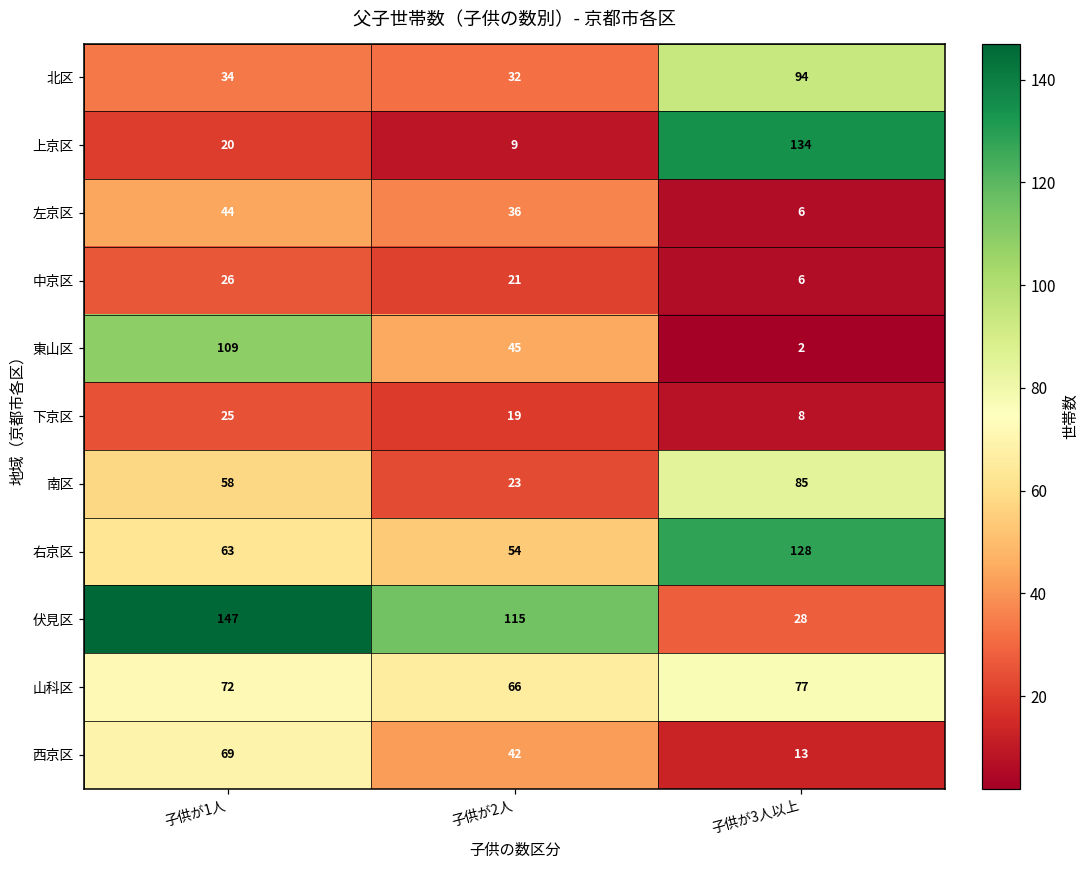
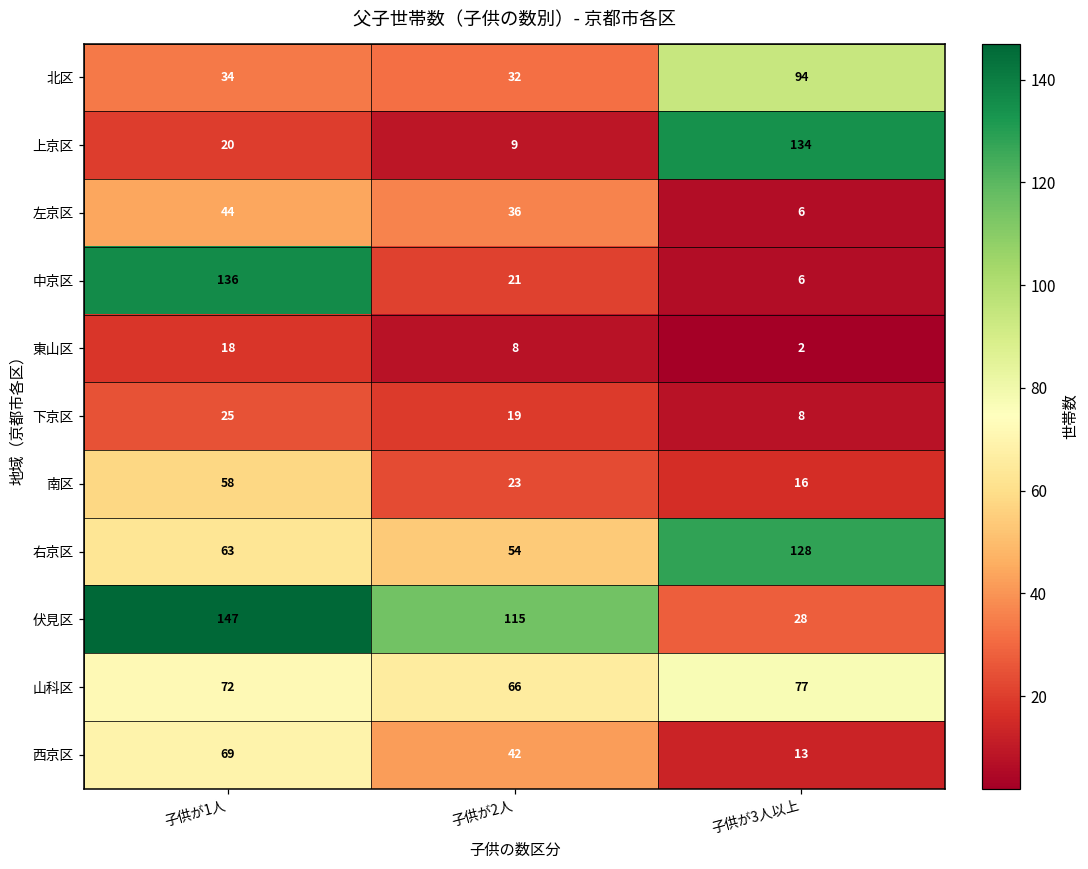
中京区, 子供が1人: 26 -> 136
東山区, 子供が1人: 109 -> 18
東山区, 子供が2人: 45 -> 8
南区, 子供が3人以上: 85 -> 16
